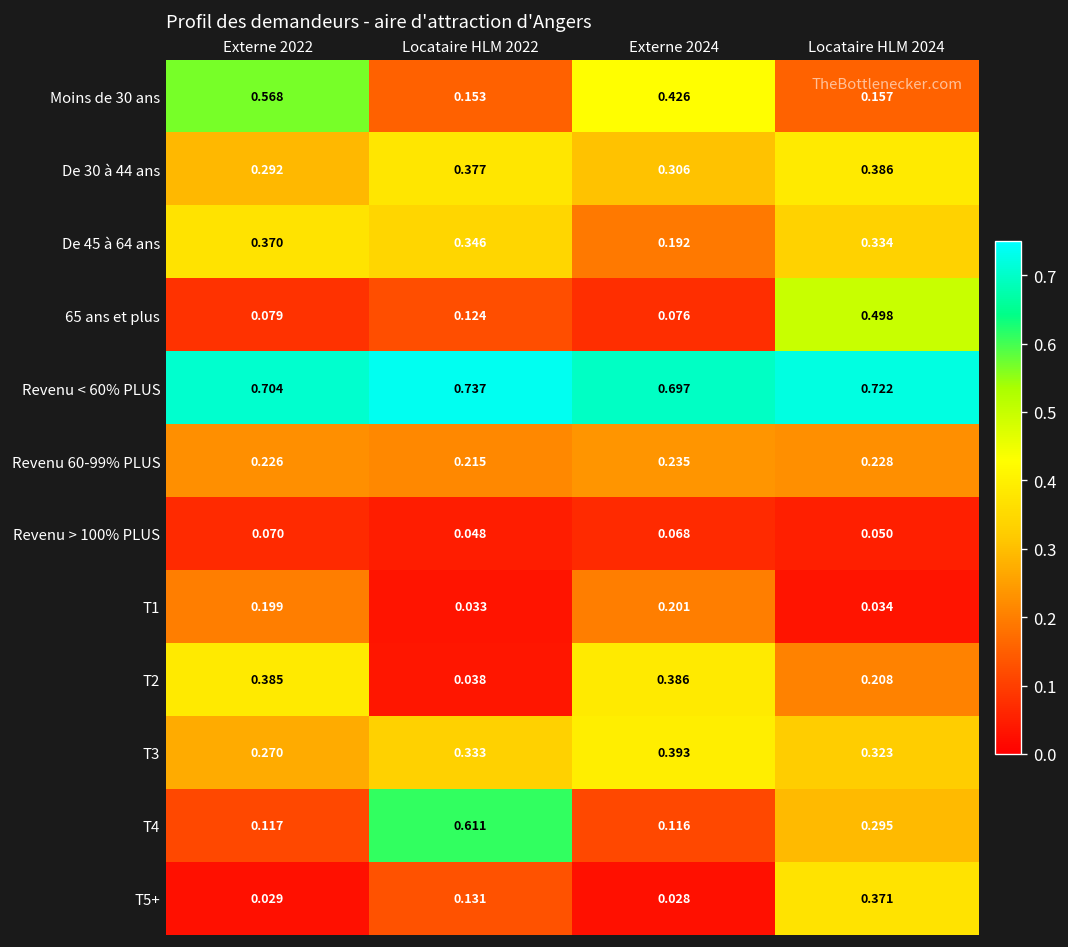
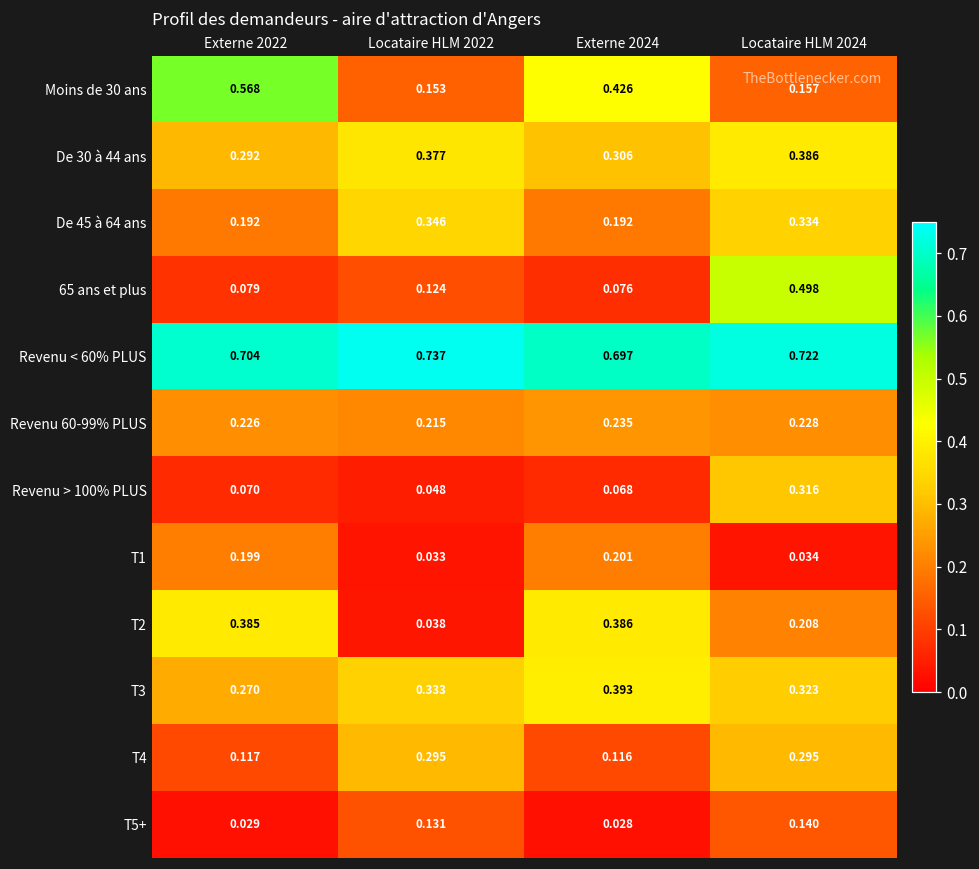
De 45 à 64 ans, Externe 2022: 0.370 -> 0.192
Revenu > 100% PLUS, Locataire HLM 2024: 0.050 -> 0.316
T4, Locataire HLM 2022: 0.611 -> 0.295
T5+, Locataire HLM 2024: 0.371 -> 0.140
